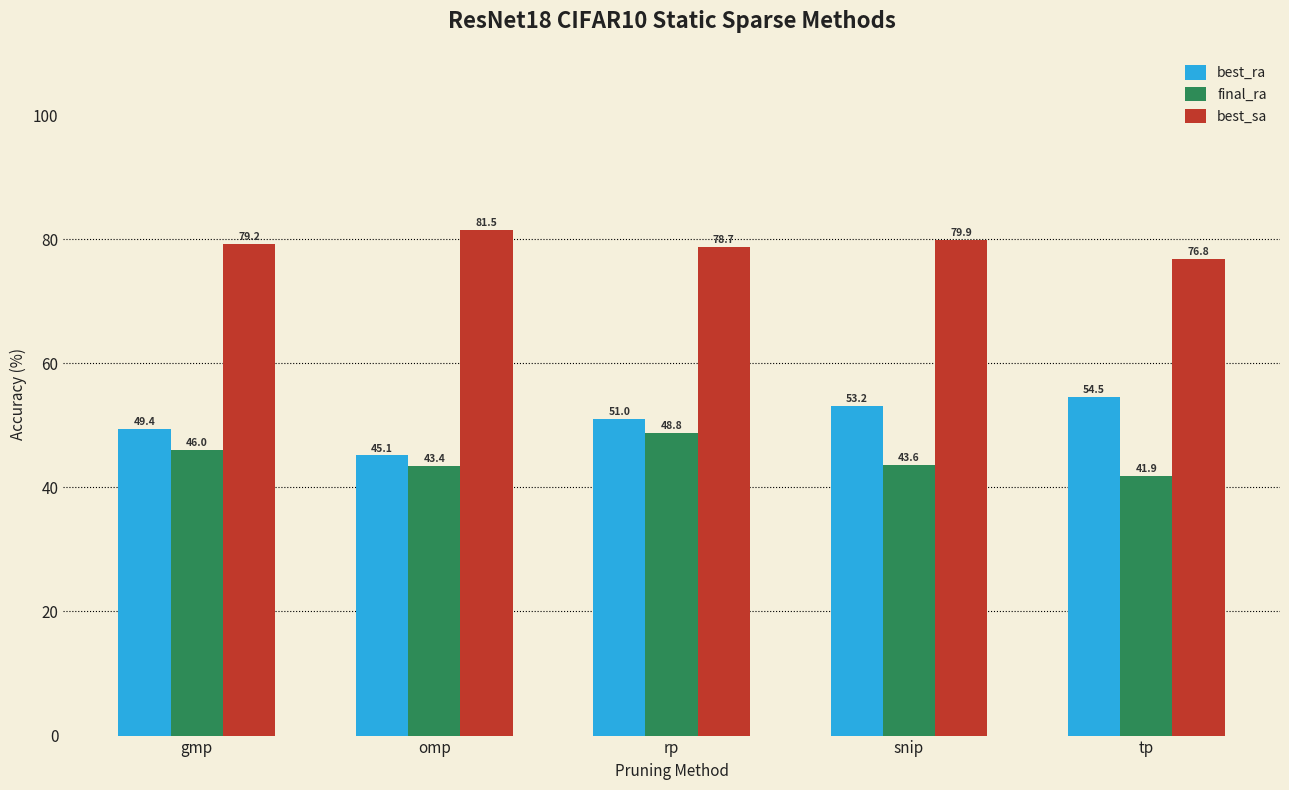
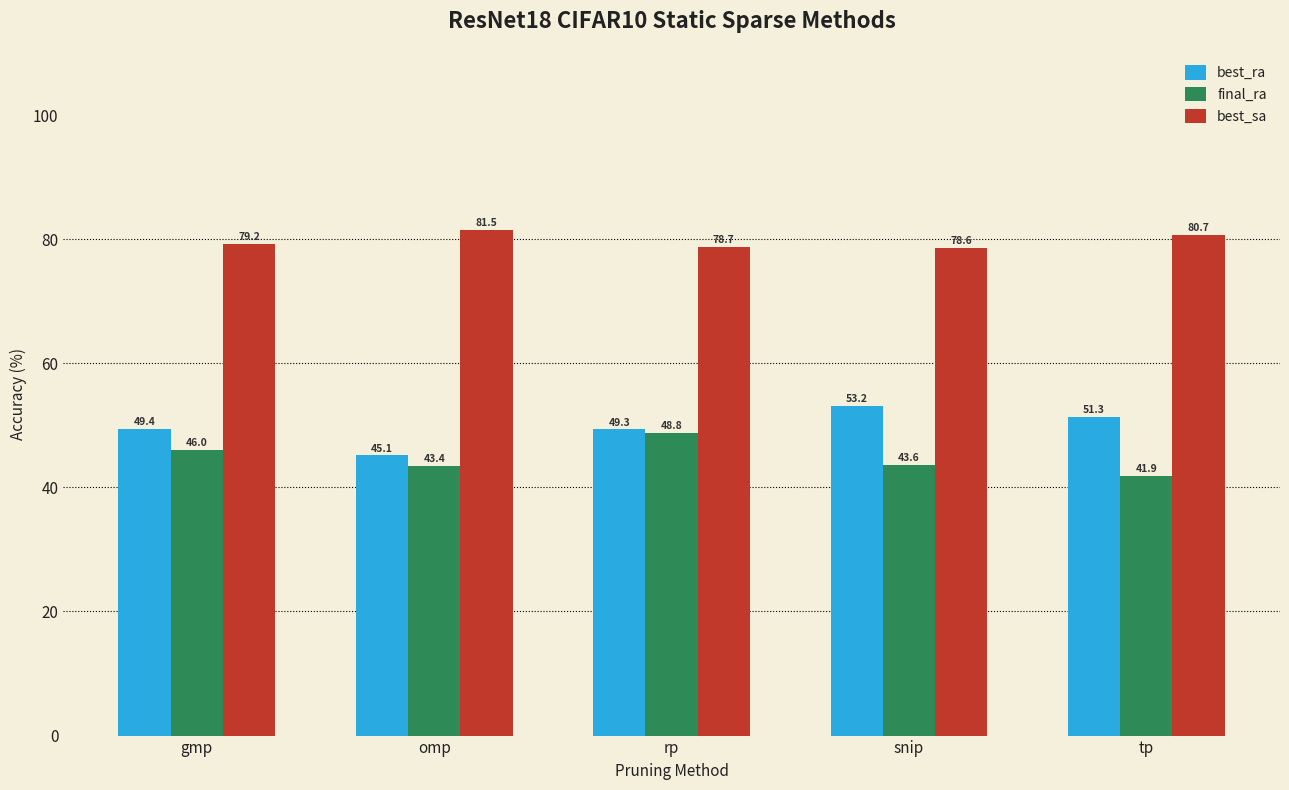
best_ra, rp: 51.0 -> 49.3
best_sa, snip: 79.9 -> 78.6
best_ra, tp: 54.5 -> 51.3
best_sa, tp: 76.8 -> 80.7
